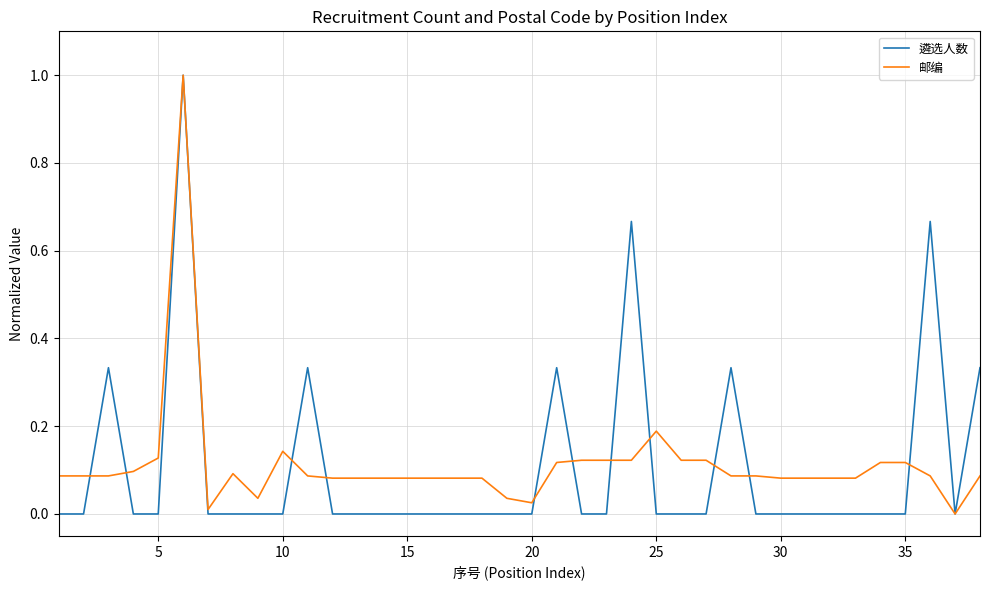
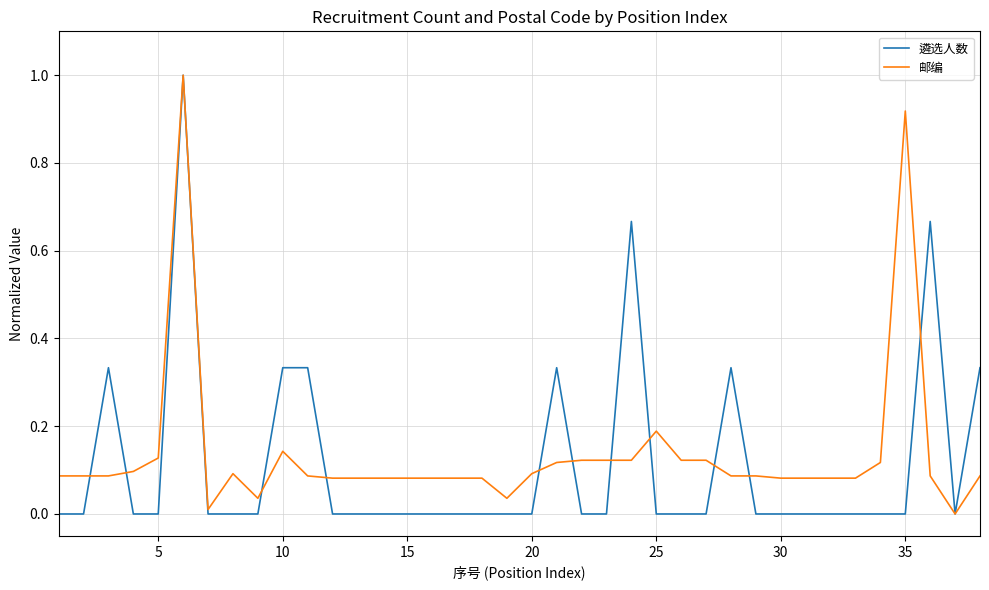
遴选人数, 10: 0.00 -> 0.33
邮编, 20: 0.03 -> 0.09
邮编, 35: 0.12 -> 0.92
